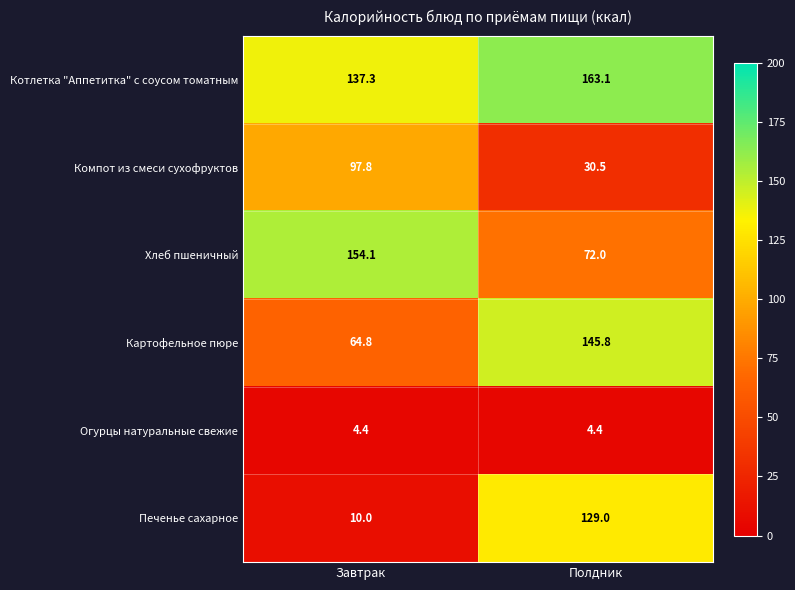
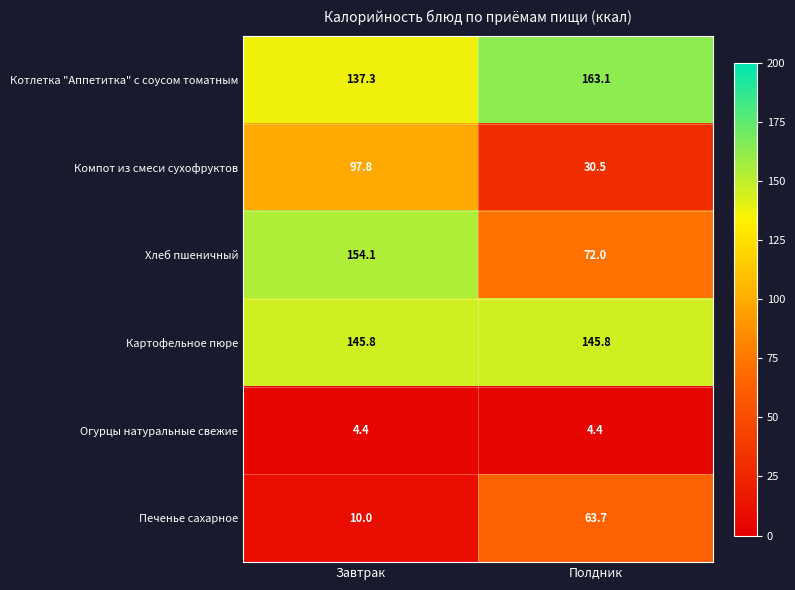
Картофельное пюре, Завтрак: 64.8 -> 145.8
Печенье сахарное, Полдник: 129.0 -> 63.7
